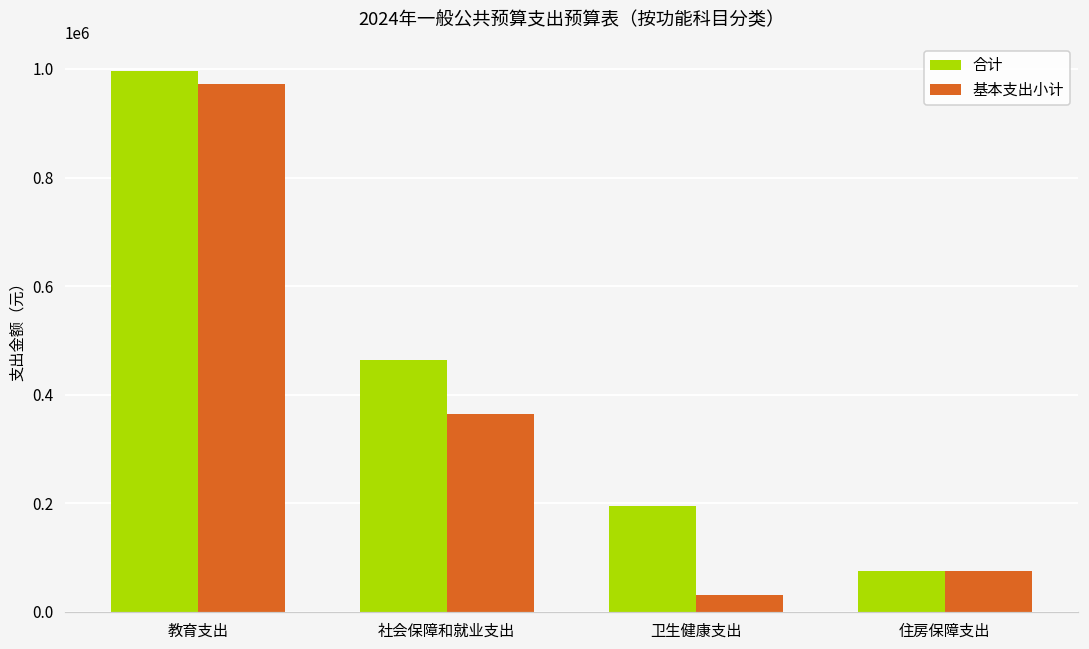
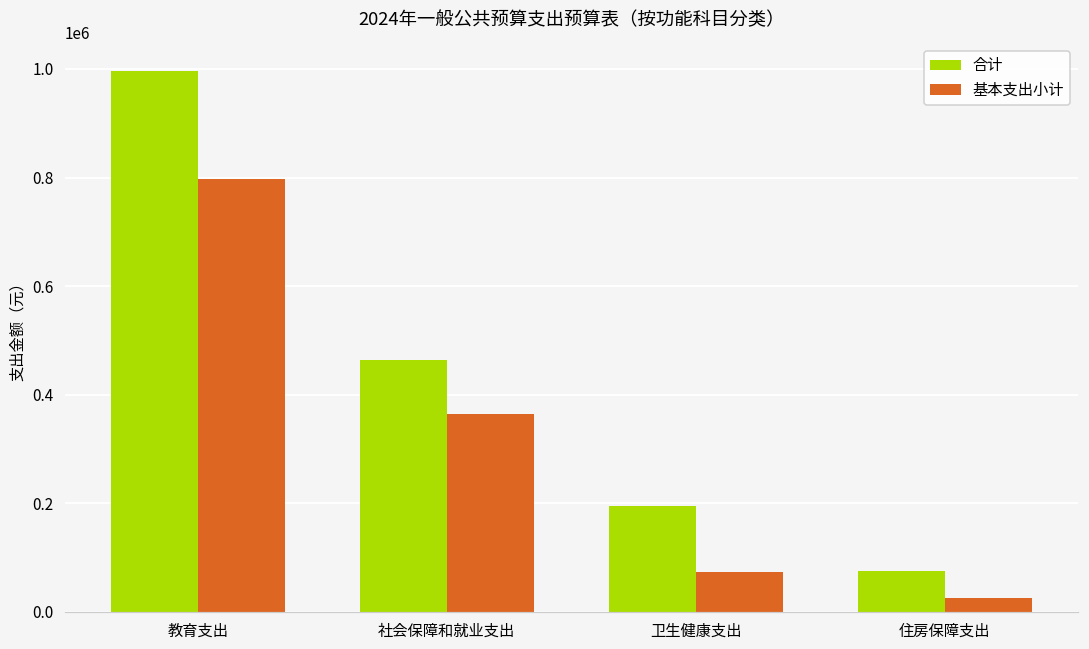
基本支出小计, 教育支出: 970000 -> 800000
基本支出小计, 卫生健康支出: 30000 -> 70000
基本支出小计, 住房保障支出: 80000 -> 30000
